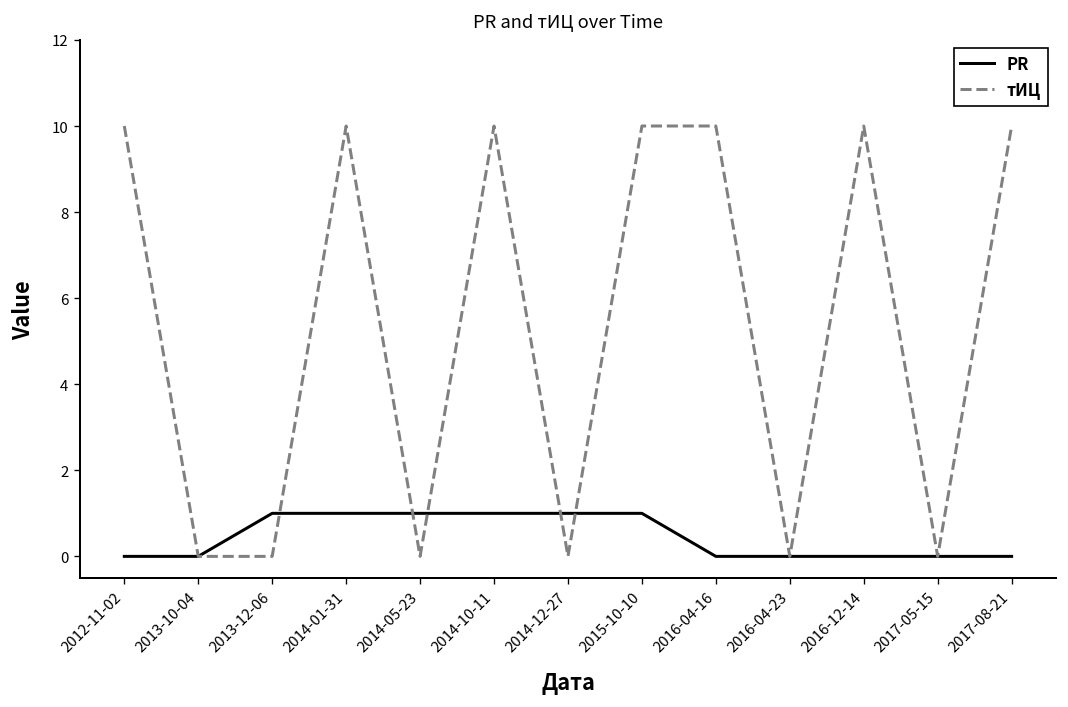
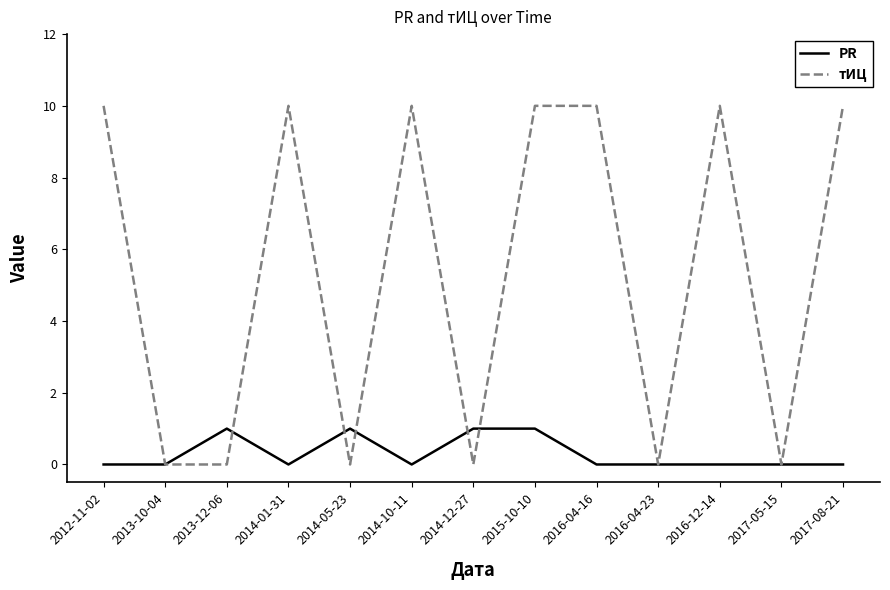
PR, 2014-01-31: 1 -> 0
PR, 2014-10-11: 1 -> 0
